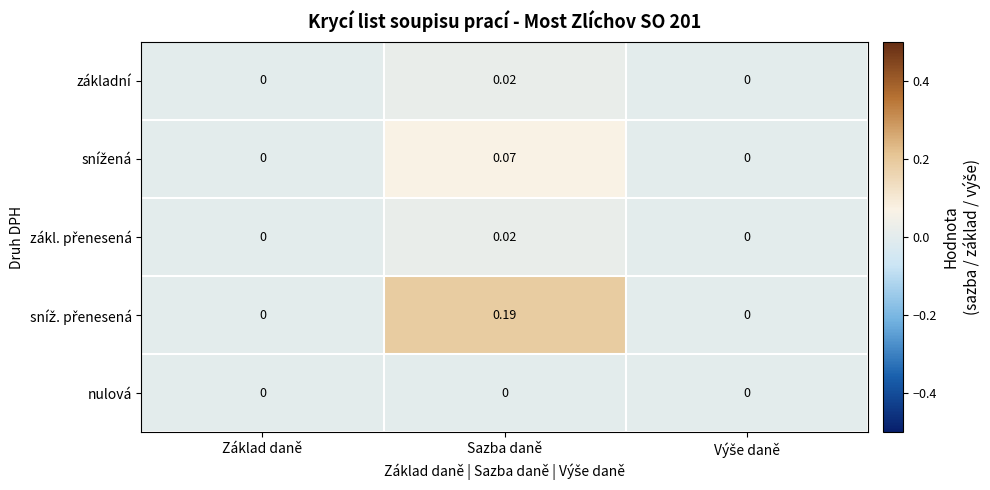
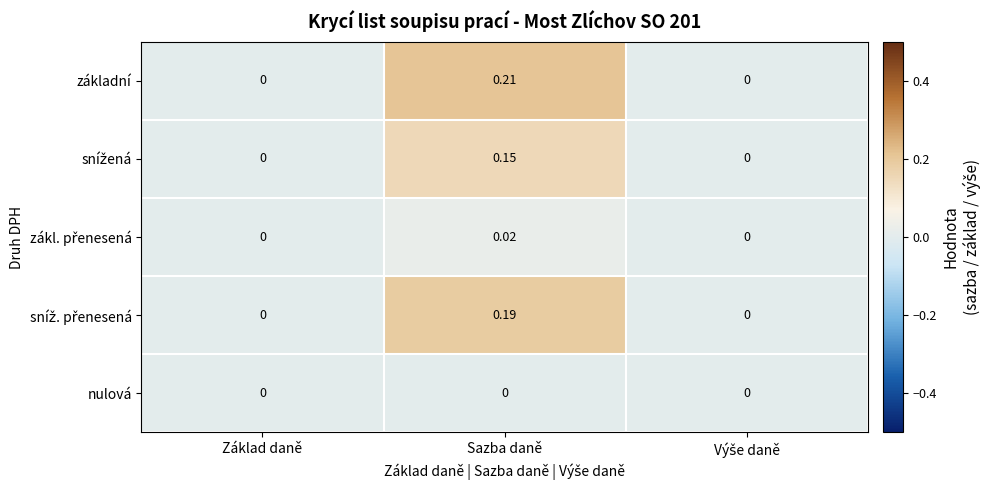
základní, Sazba daně: 0.02 -> 0.21
snížená, Sazba daně: 0.07 -> 0.15
